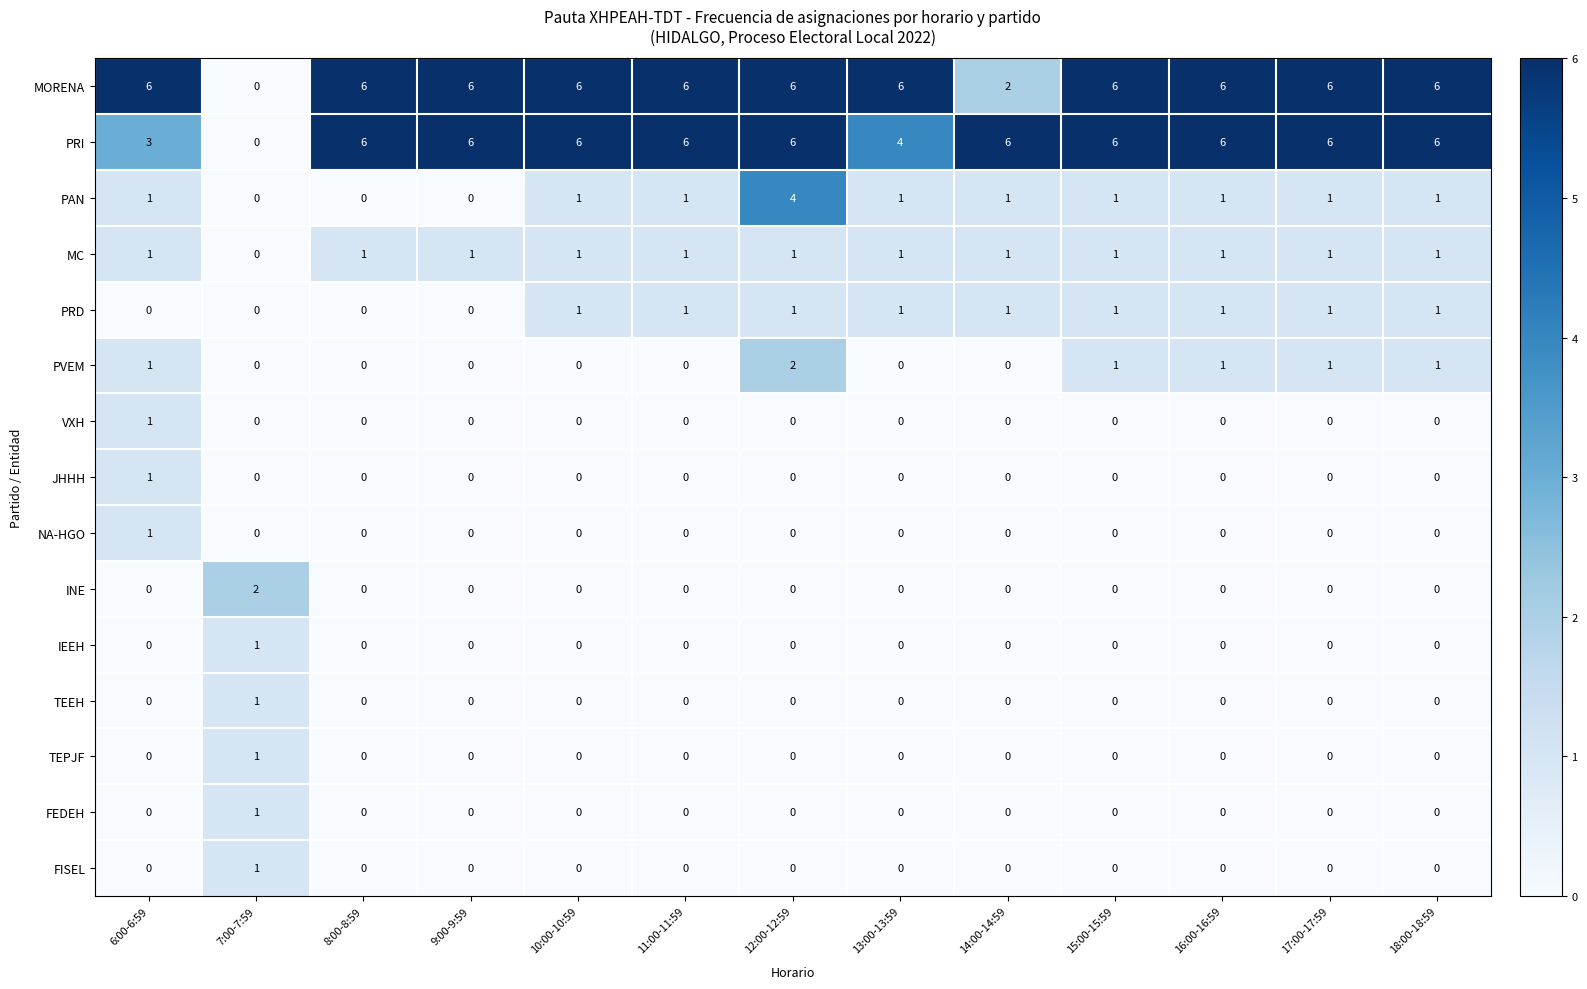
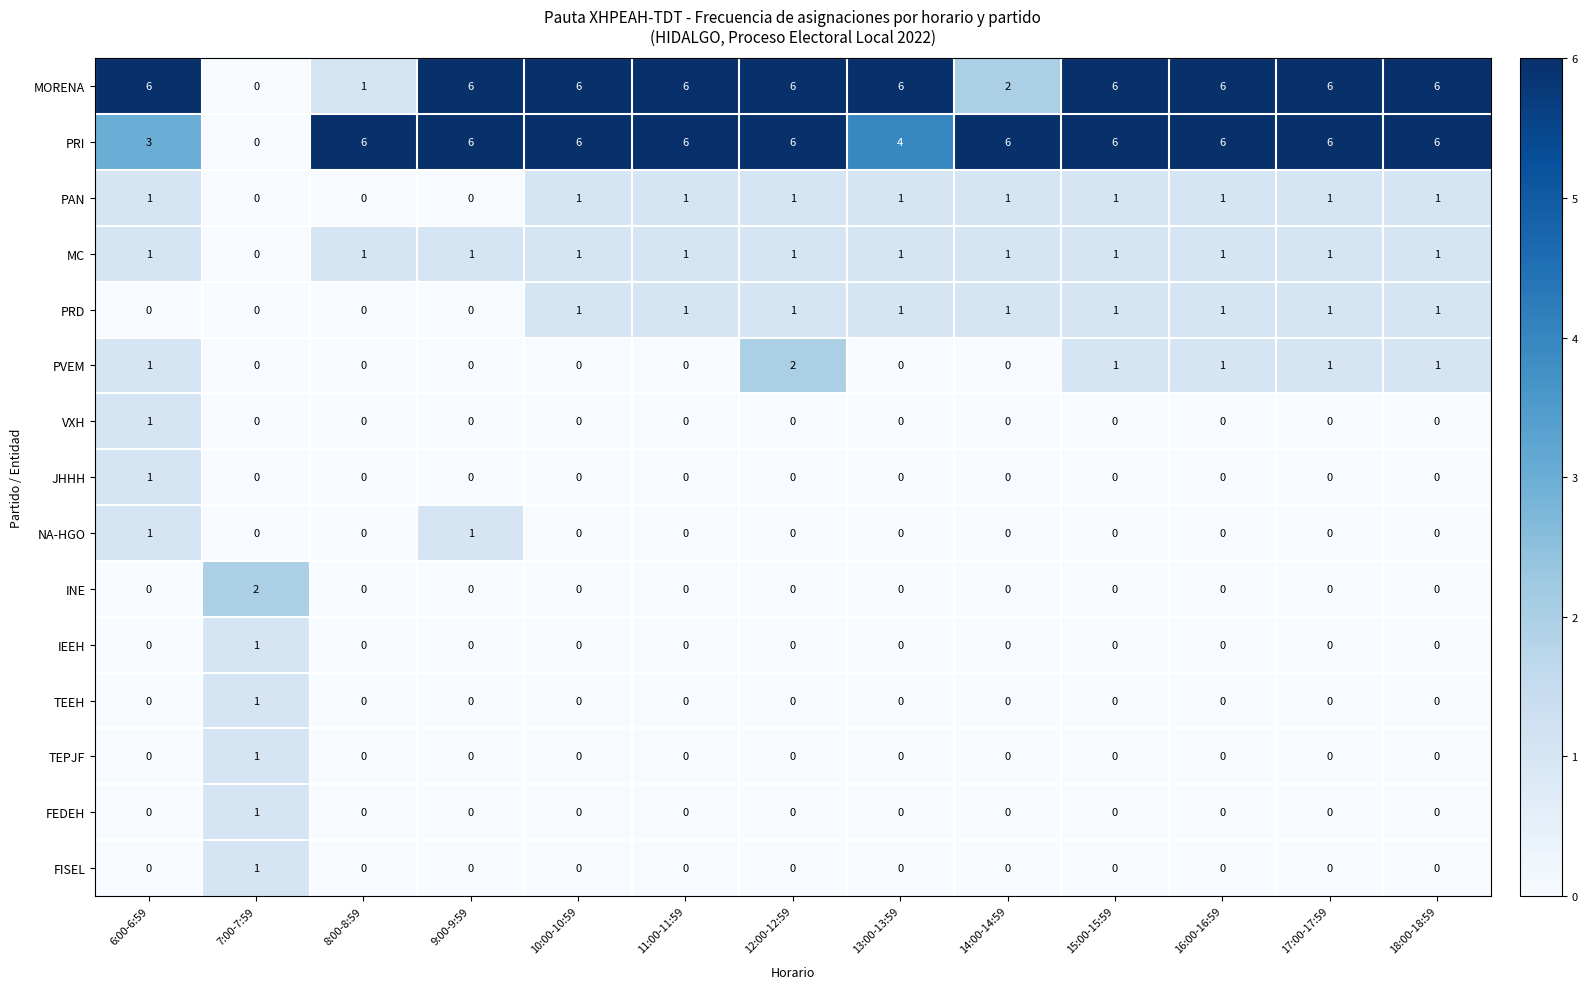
MORENA, 8:00-8:59: 6 -> 1
PAN, 12:00-12:59: 4 -> 1
NA-HGO, 9:00-9:59: 0 -> 1
